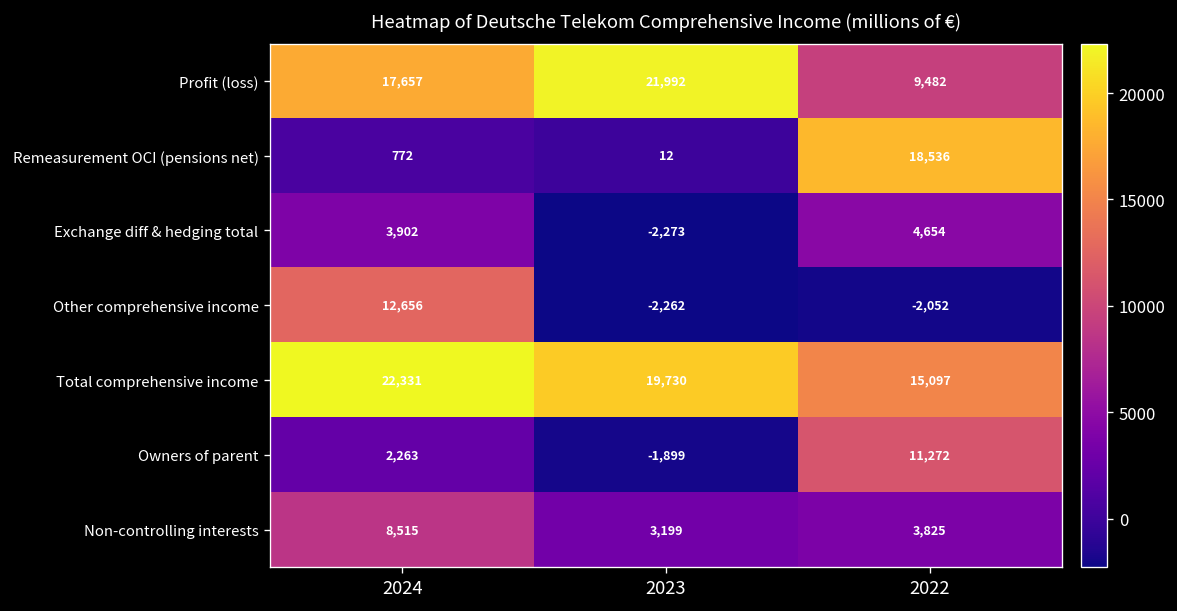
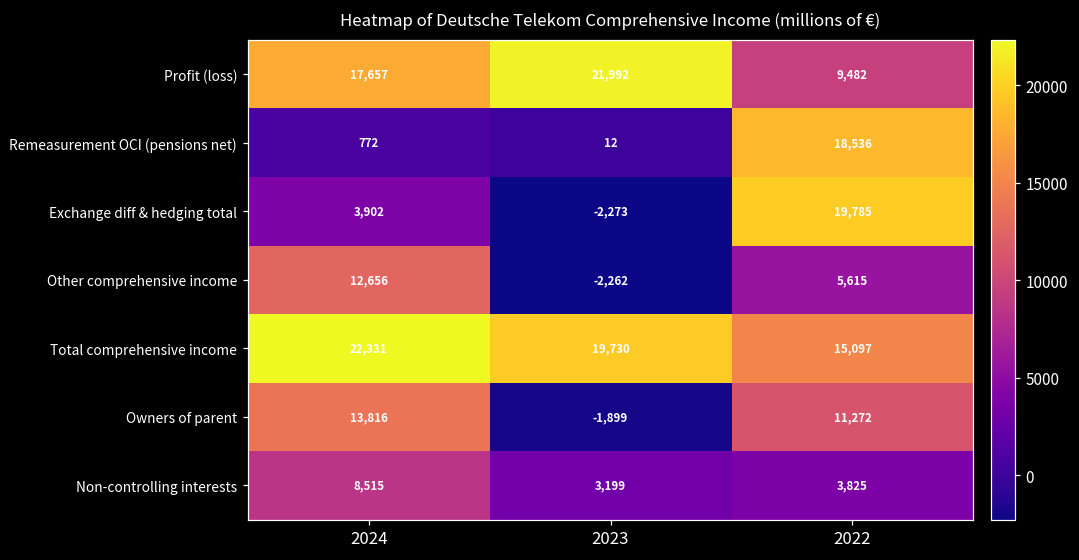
Exchange diff & hedging total, 2022: 4,654 -> 19,785
Other comprehensive income, 2022: -2,052 -> 5,615
Owners of parent, 2024: 2,263 -> 13,816
